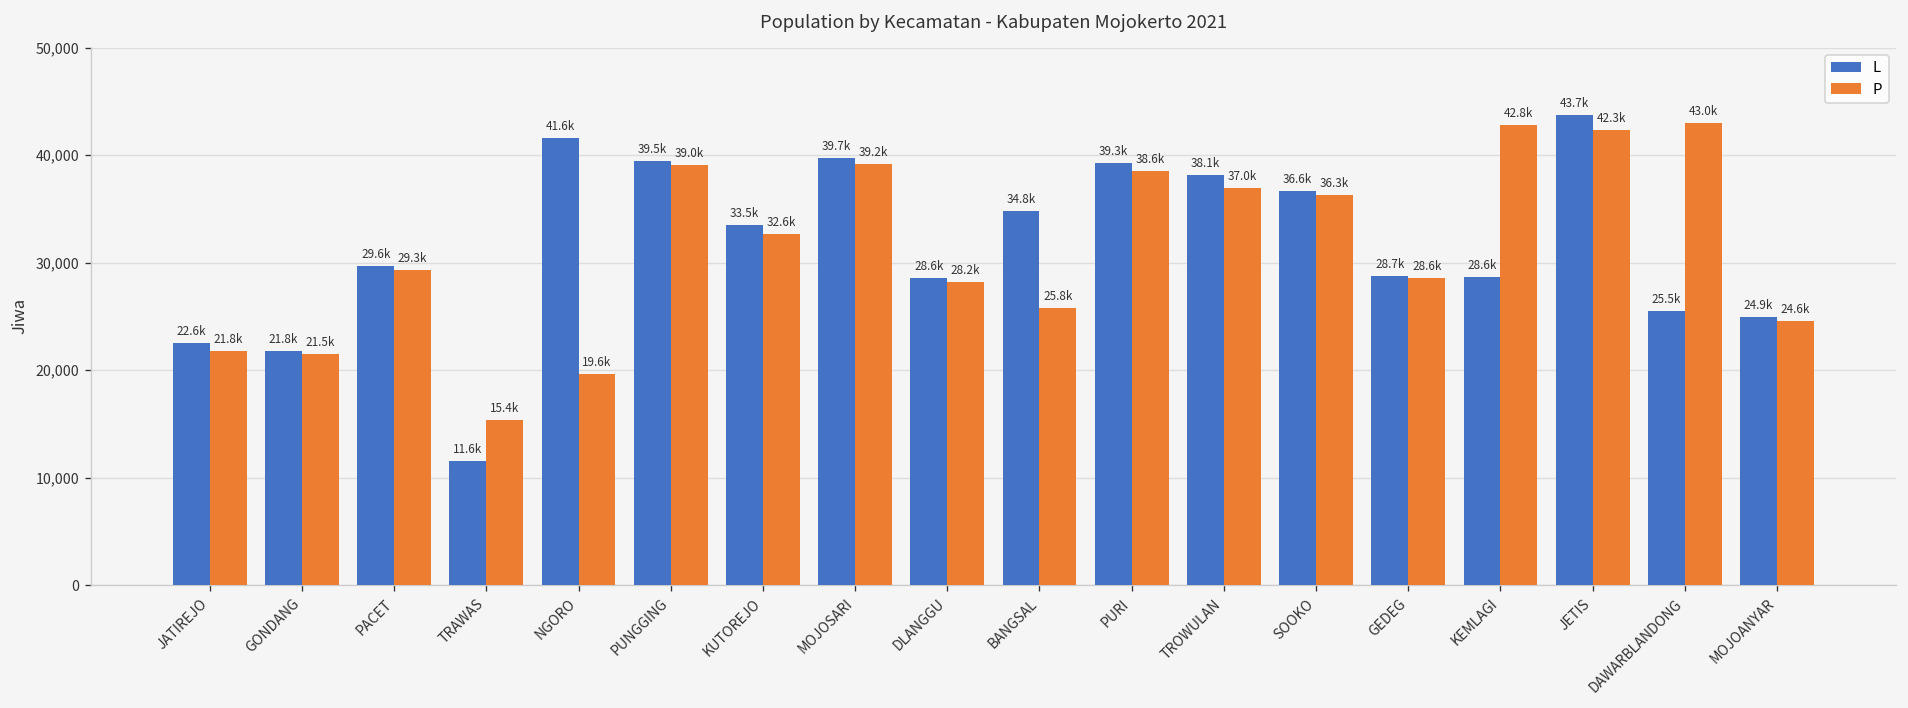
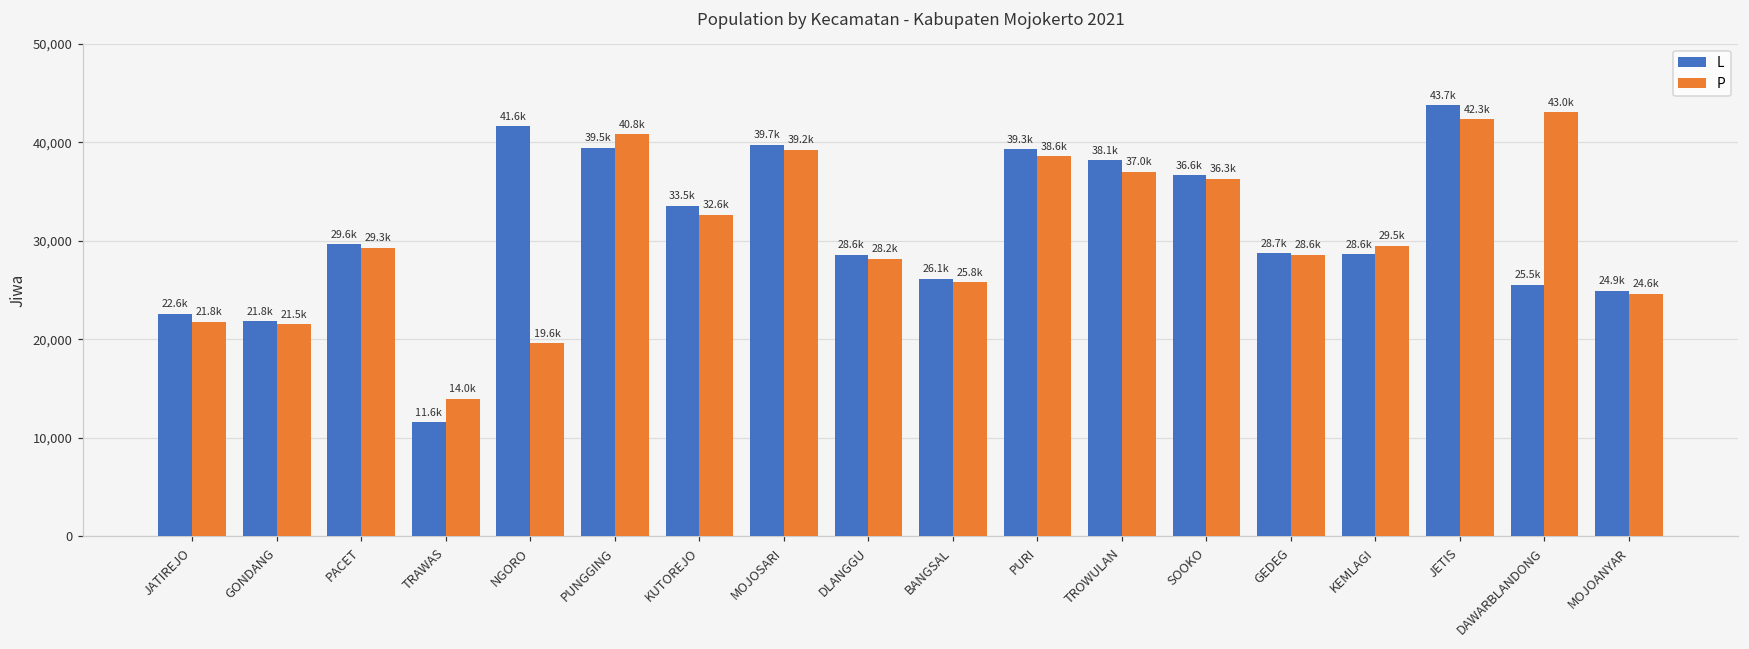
P, TRAWAS: 15.4k -> 14.0k
P, PUNGGING: 39.0k -> 40.8k
L, BANGSAL: 34.8k -> 26.1k
P, KEMLAGI: 42.8k -> 29.5k
